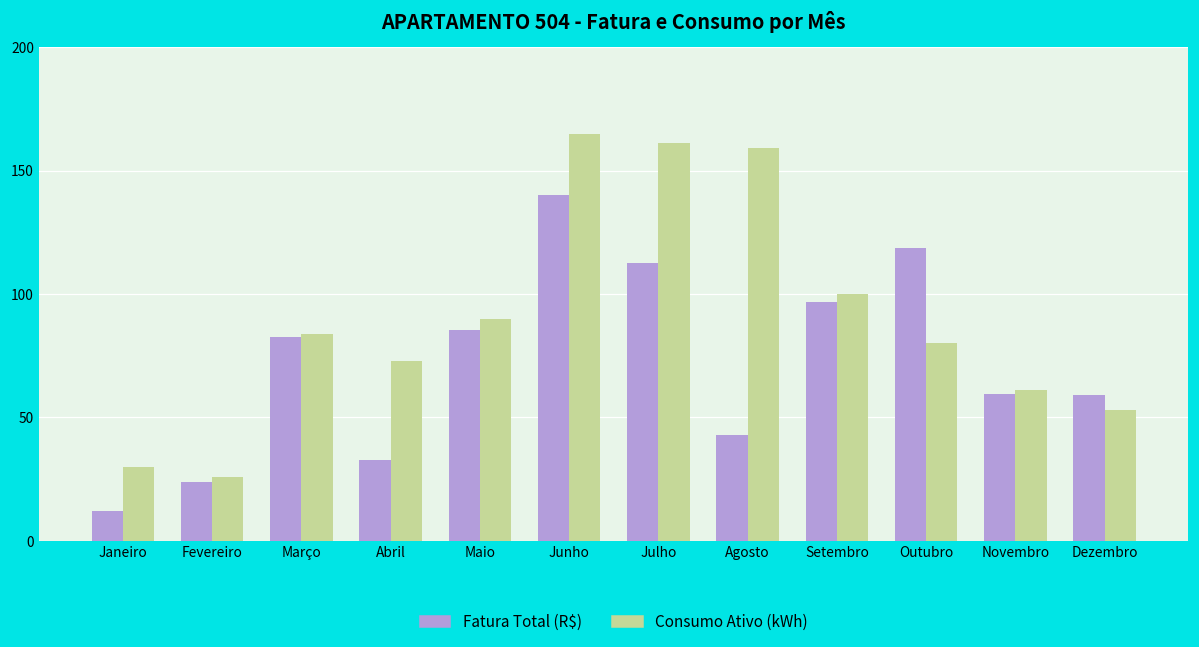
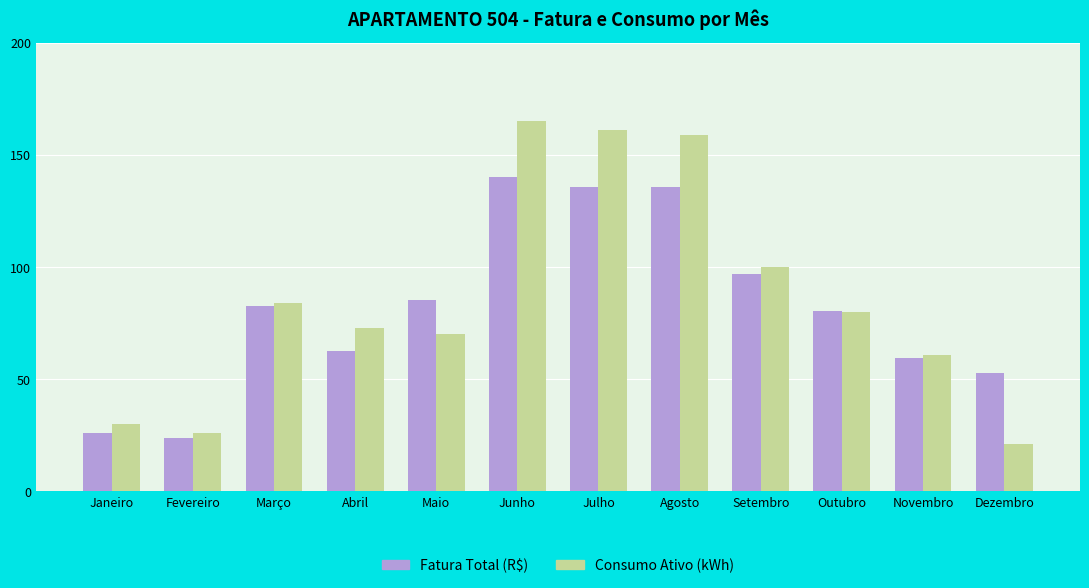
Fatura Total (R$), Janeiro: 12 -> 26
Fatura Total (R$), Abril: 33 -> 63
Consumo Ativo (kWh), Maio: 90 -> 70
Fatura Total (R$), Julho: 113 -> 136
Fatura Total (R$), Agosto: 43 -> 136
Fatura Total (R$), Outubro: 119 -> 80
Fatura Total (R$), Dezembro: 59 -> 53
Consumo Ativo (kWh), Dezembro: 53 -> 21
